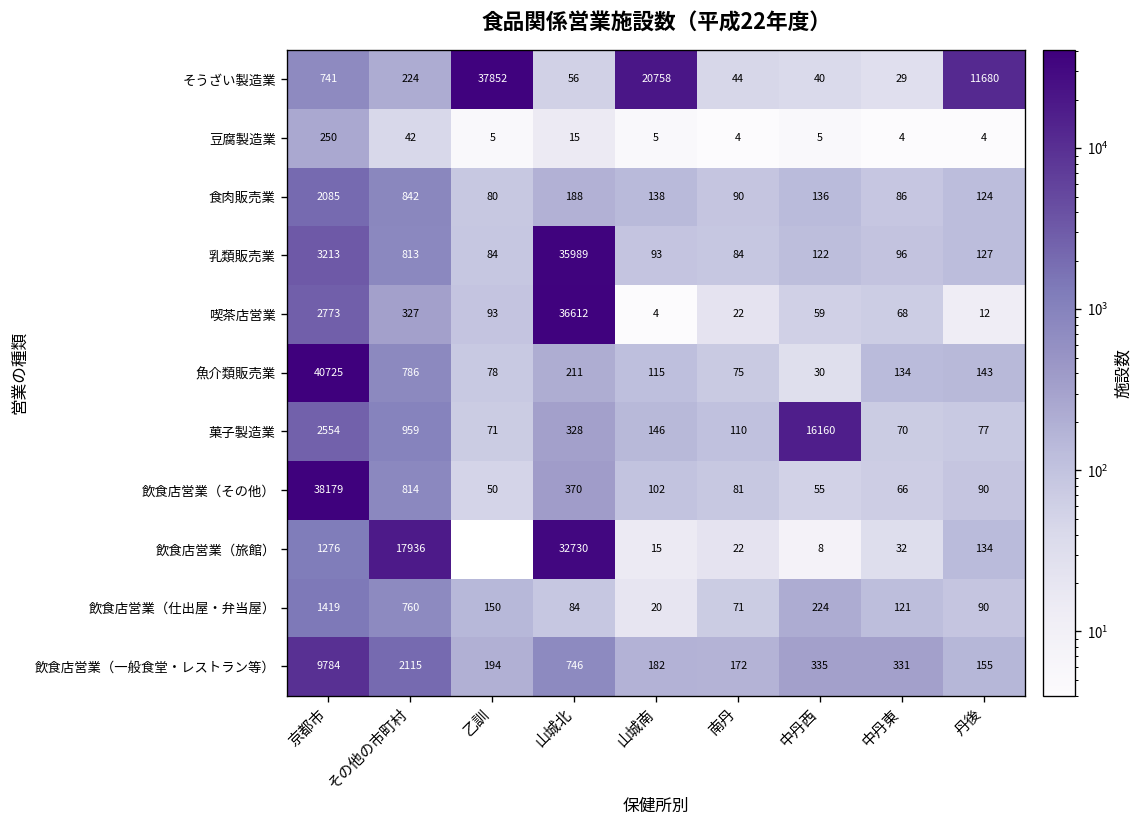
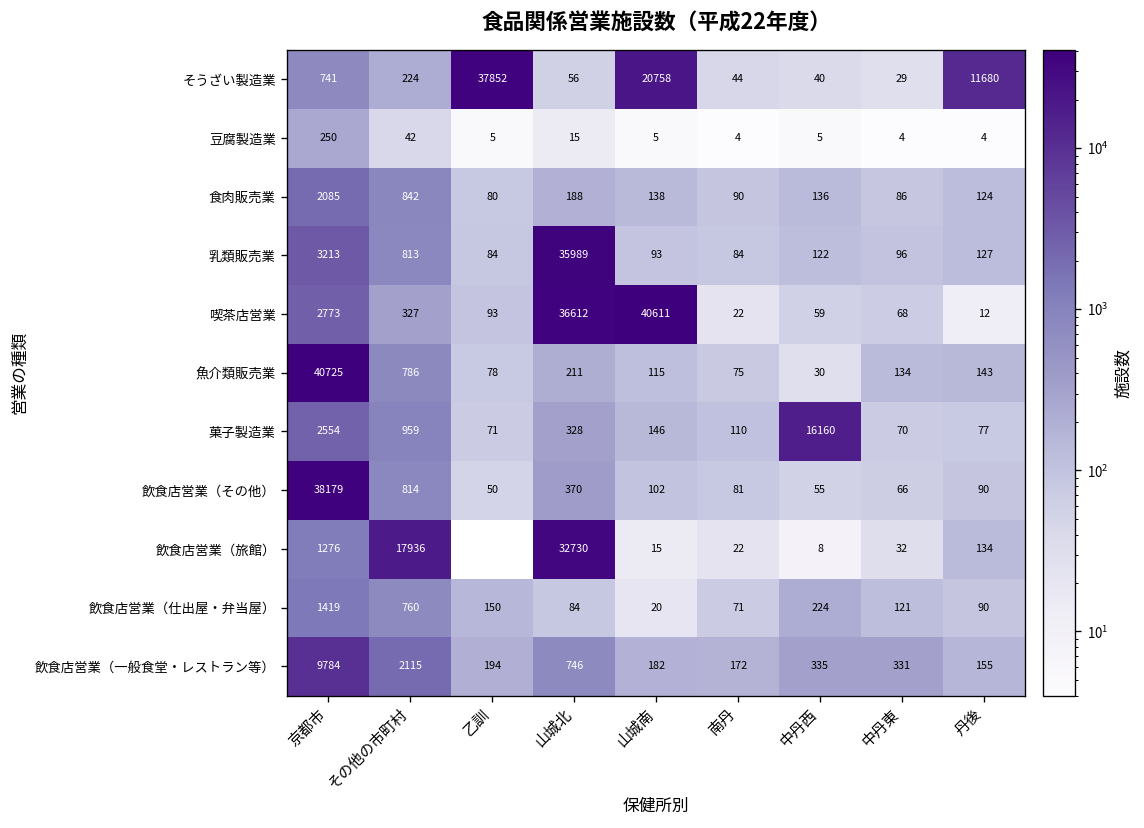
喫茶店営業, 山城南: 4 -> 40611
